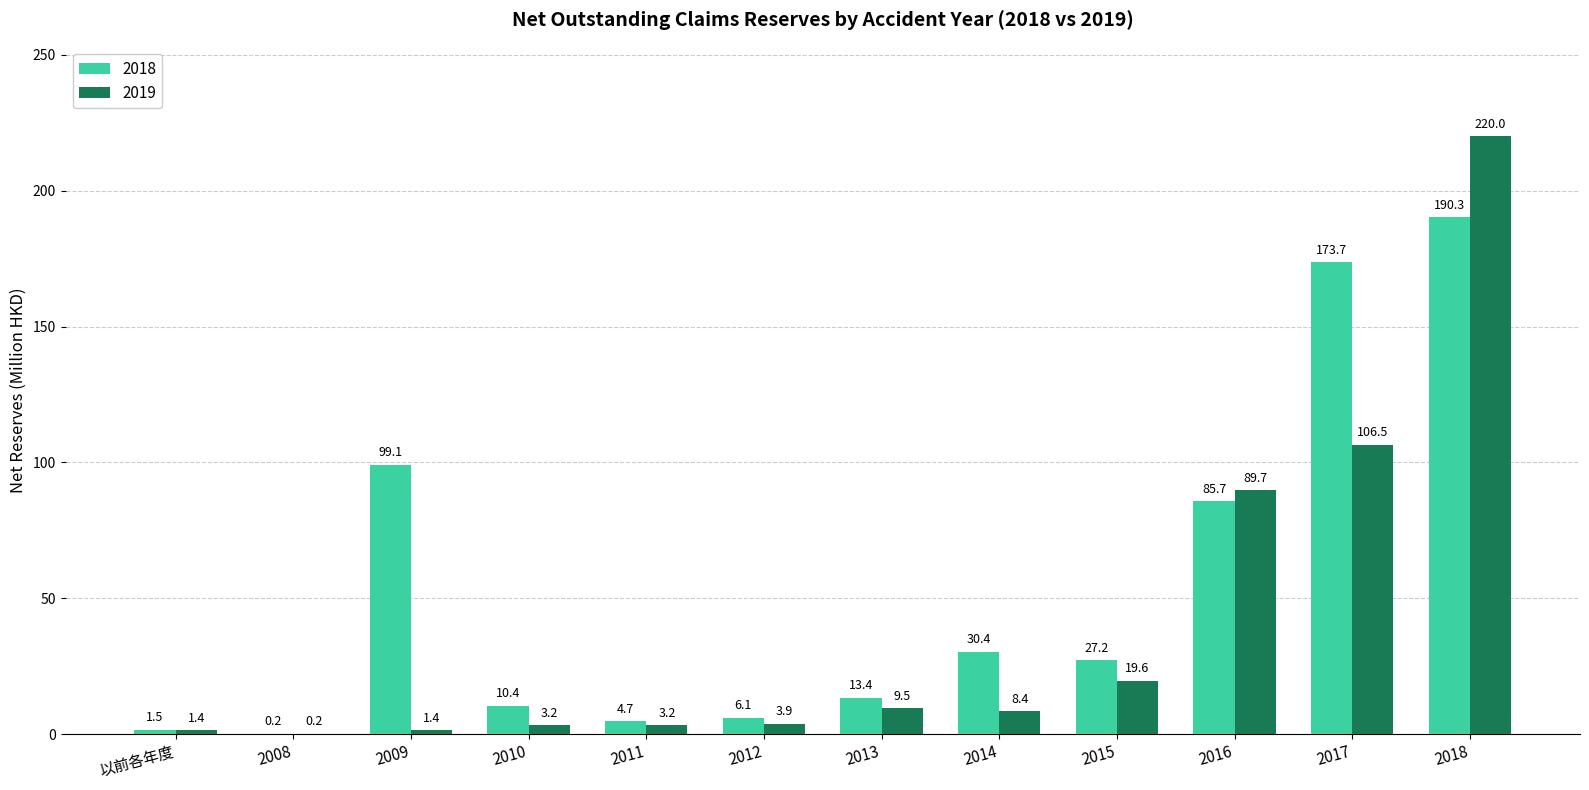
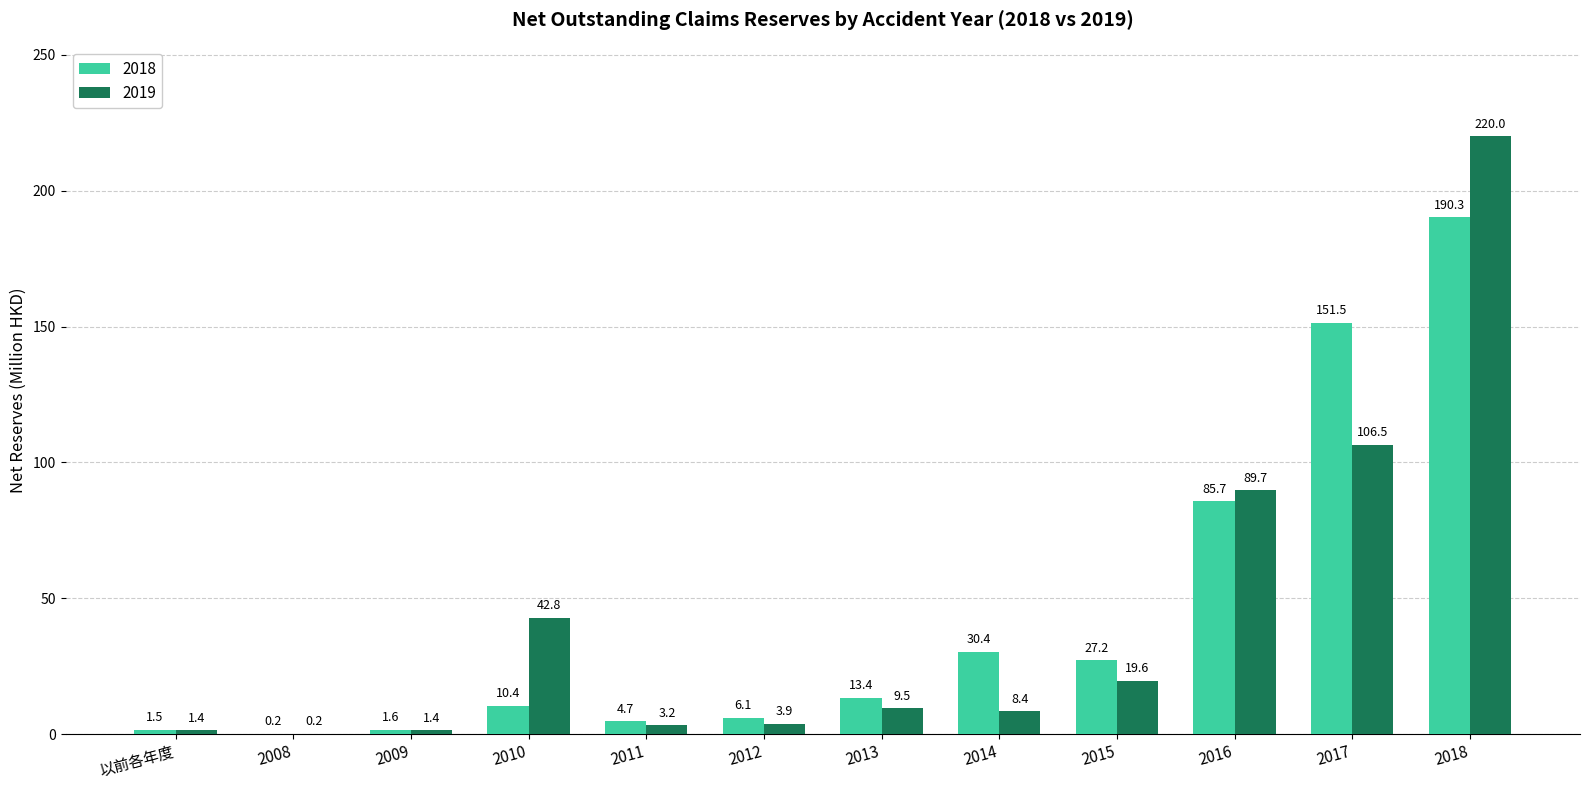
2018, 2009: 99.1 -> 1.6
2019, 2010: 3.2 -> 42.8
2018, 2017: 173.7 -> 151.5
